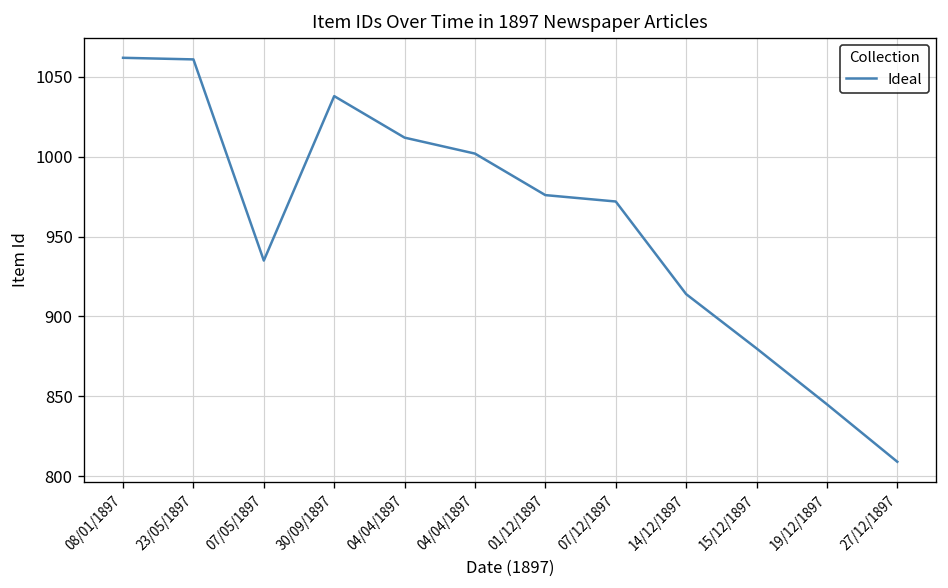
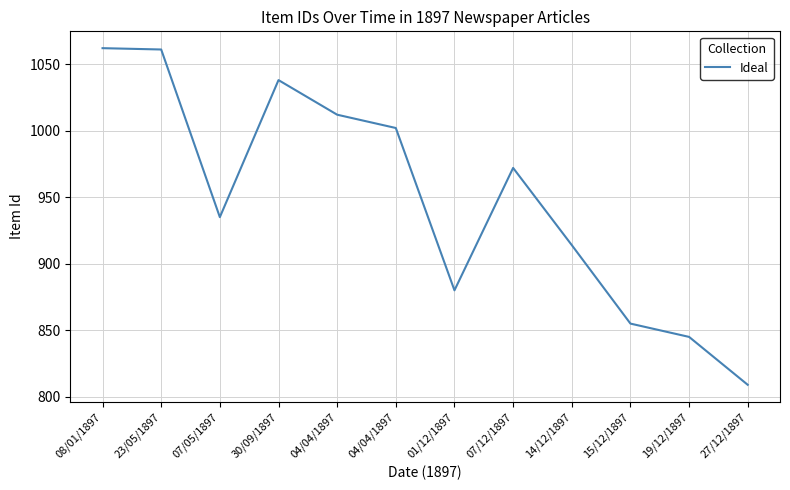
01/12/1897: 976 -> 880
15/12/1897: 880 -> 855
